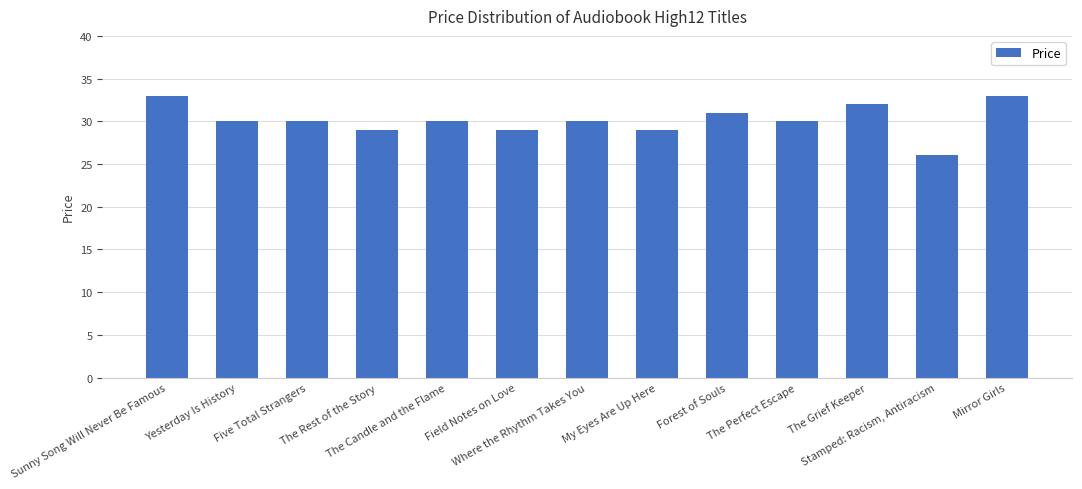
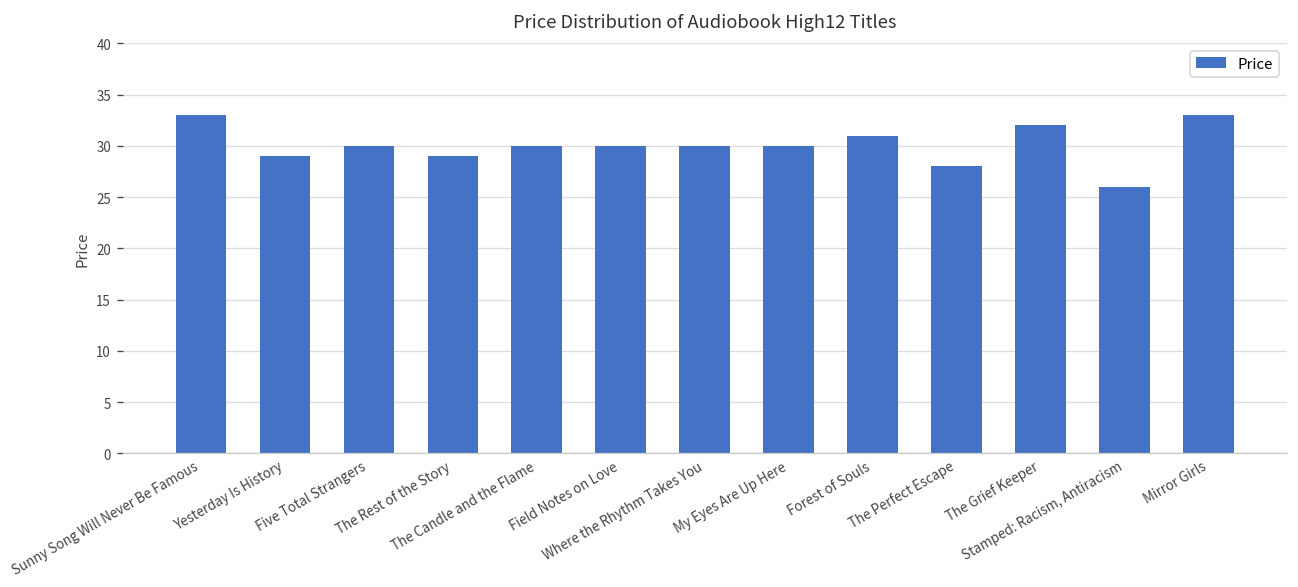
Yesterday Is History: 30 -> 29
Field Notes on Love: 29 -> 30
My Eyes Are Up Here: 29 -> 30
The Perfect Escape: 30 -> 28
